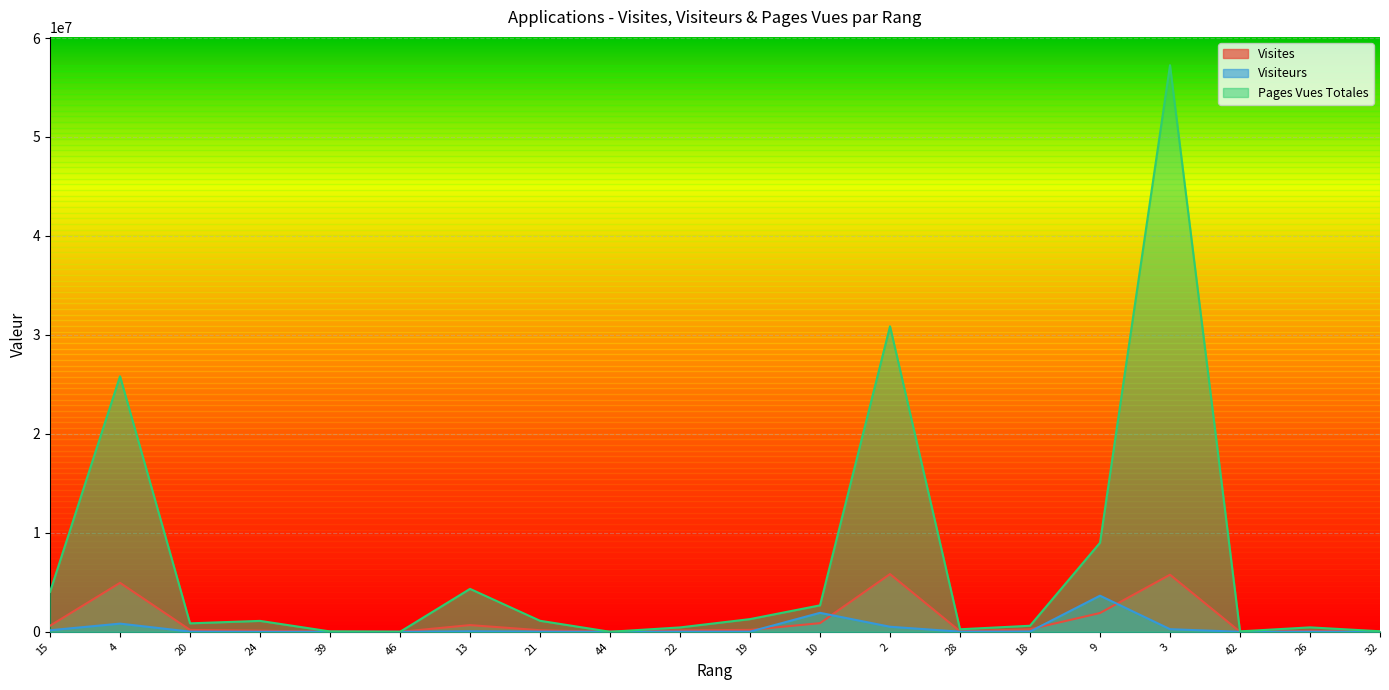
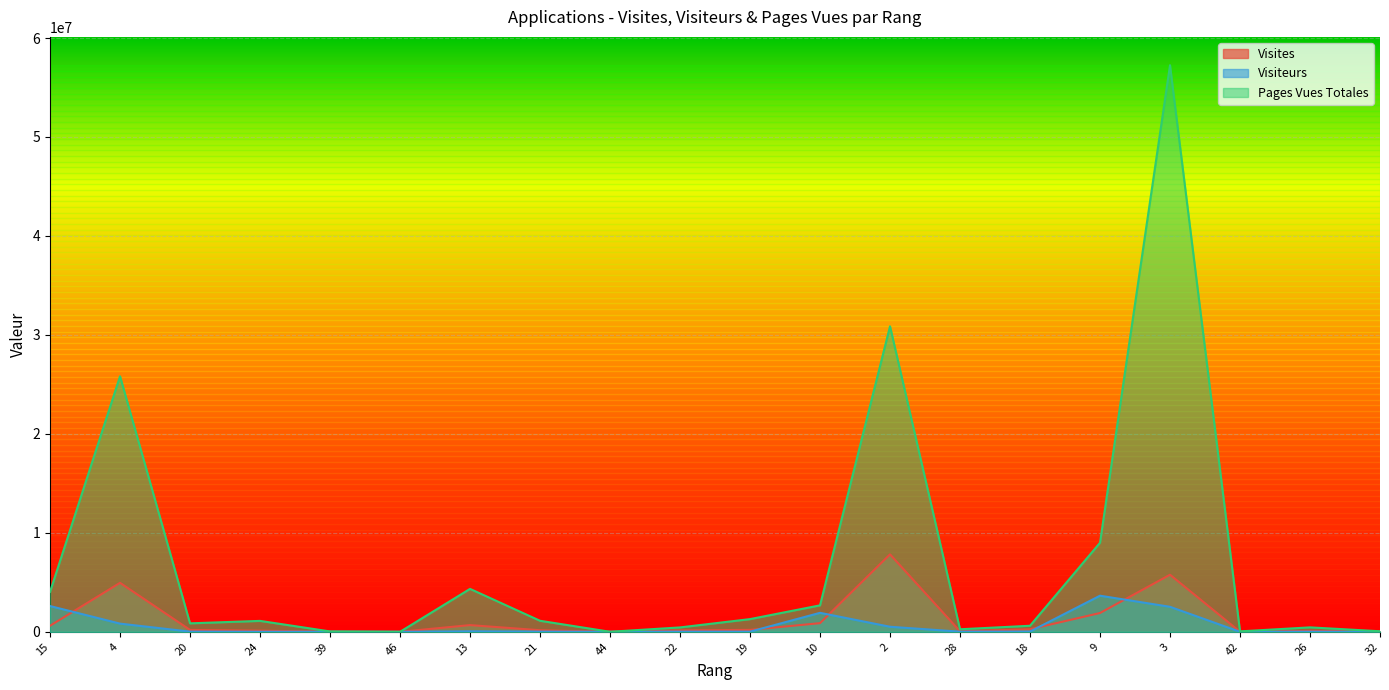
Visiteurs, 15: 0 -> 3000000
Visites, 2: 6000000 -> 8000000
Visiteurs, 3: 0 -> 3000000
